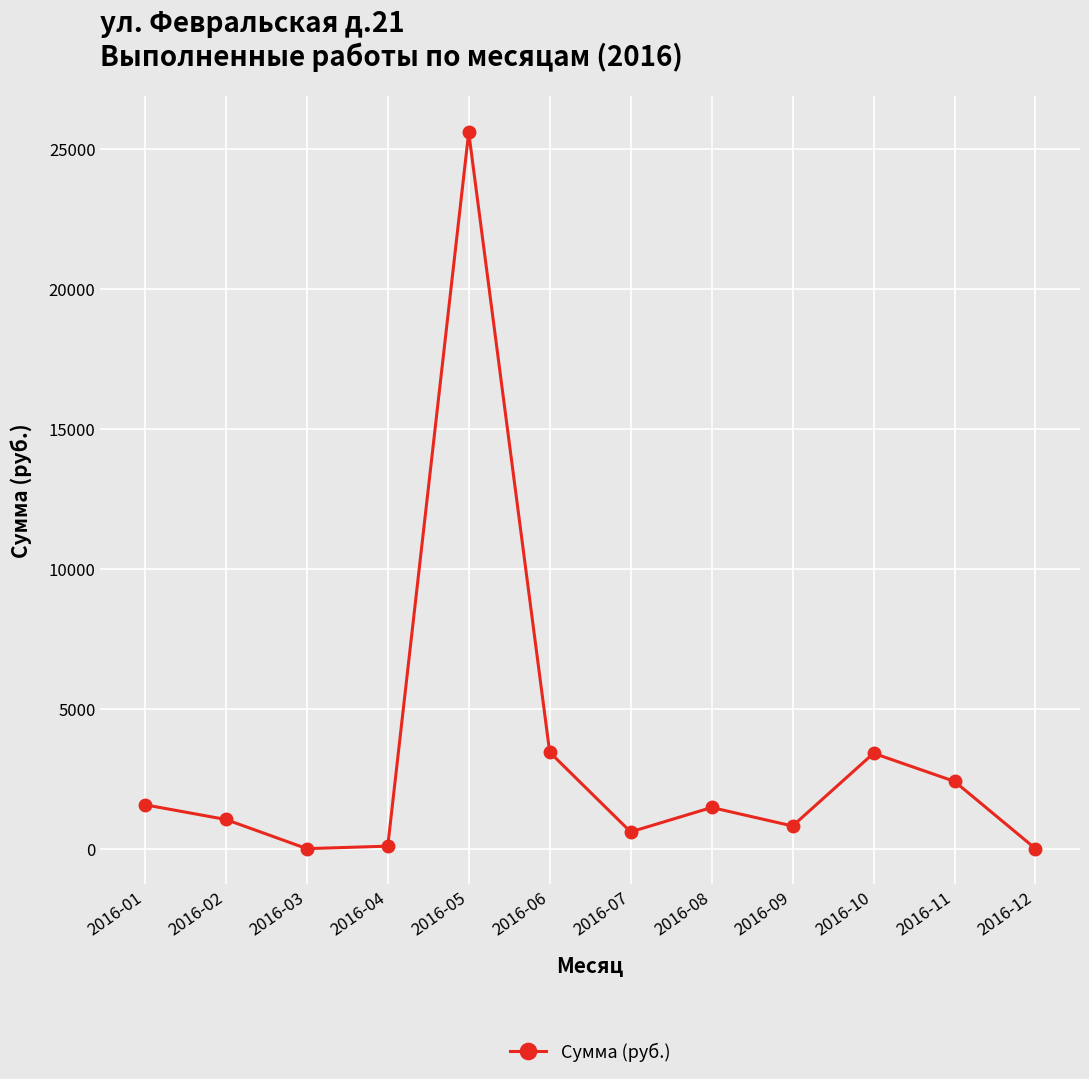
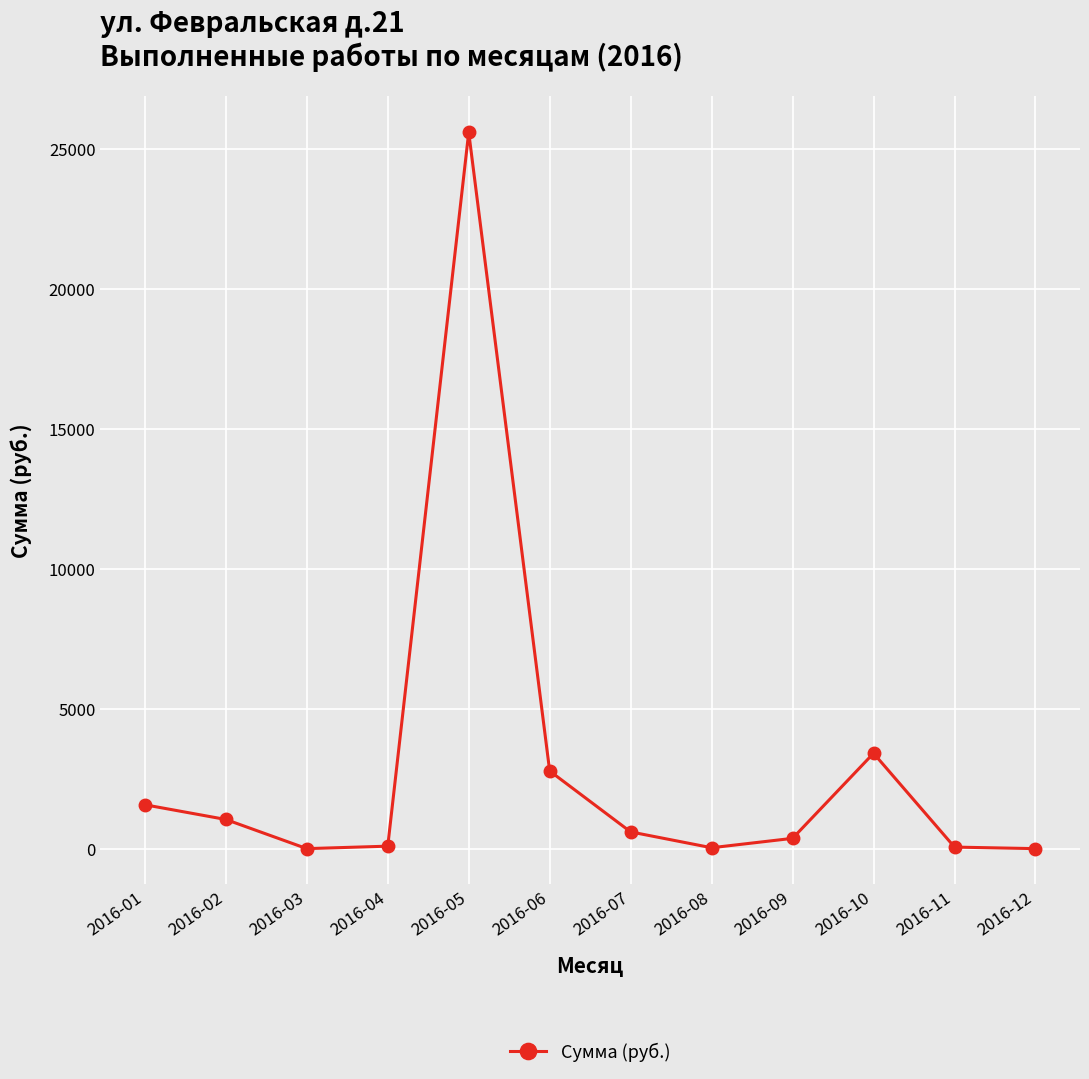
2016-06: 3400 -> 2800
2016-08: 1500 -> 0
2016-09: 800 -> 400
2016-11: 2400 -> 100
